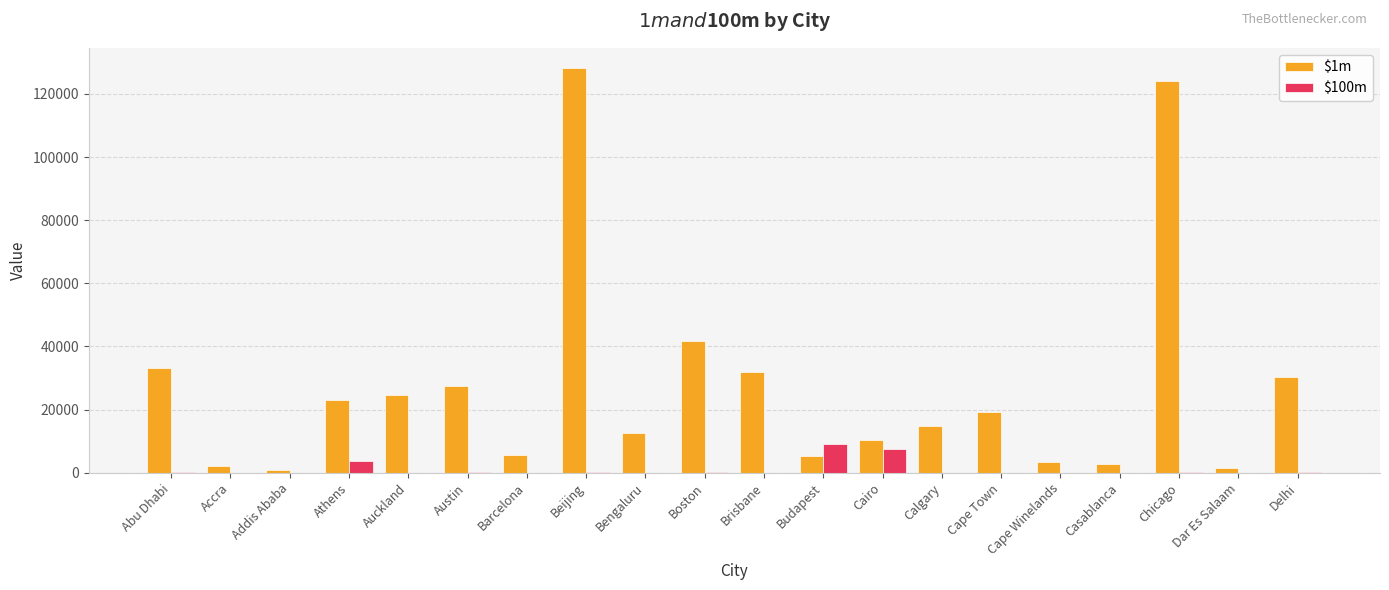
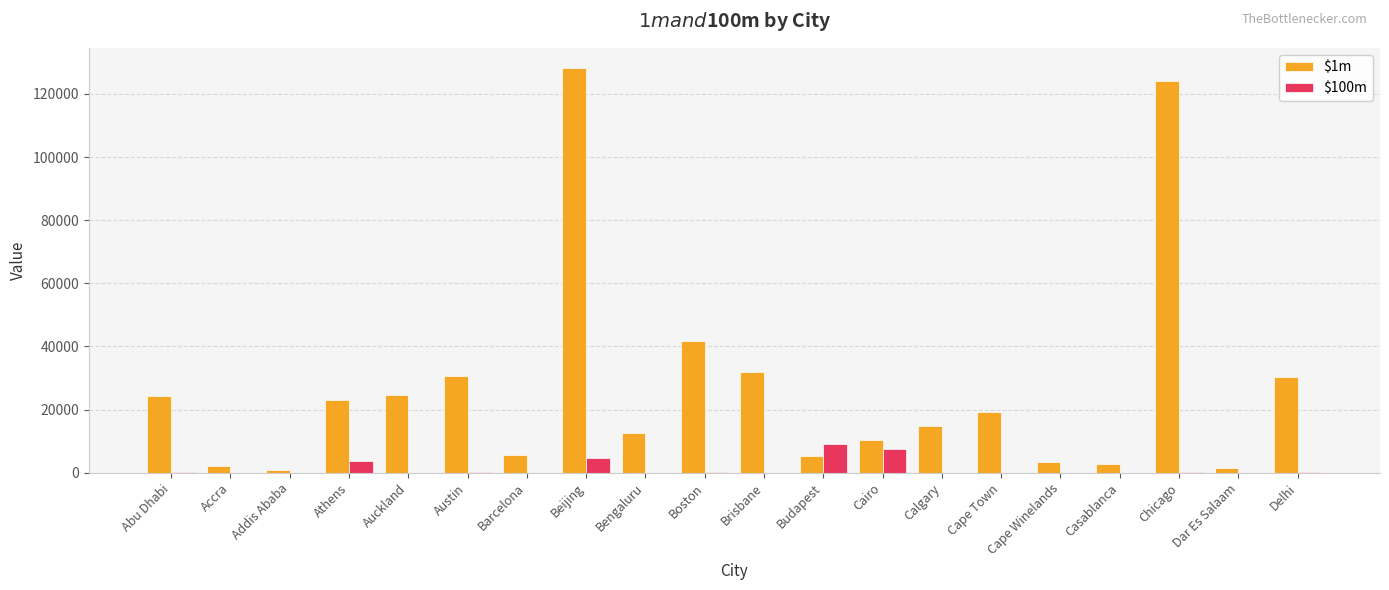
$1m, Abu Dhabi: 33000 -> 24000
$1m, Austin: 27000 -> 31000
$100m, Beijing: 0 -> 5000
